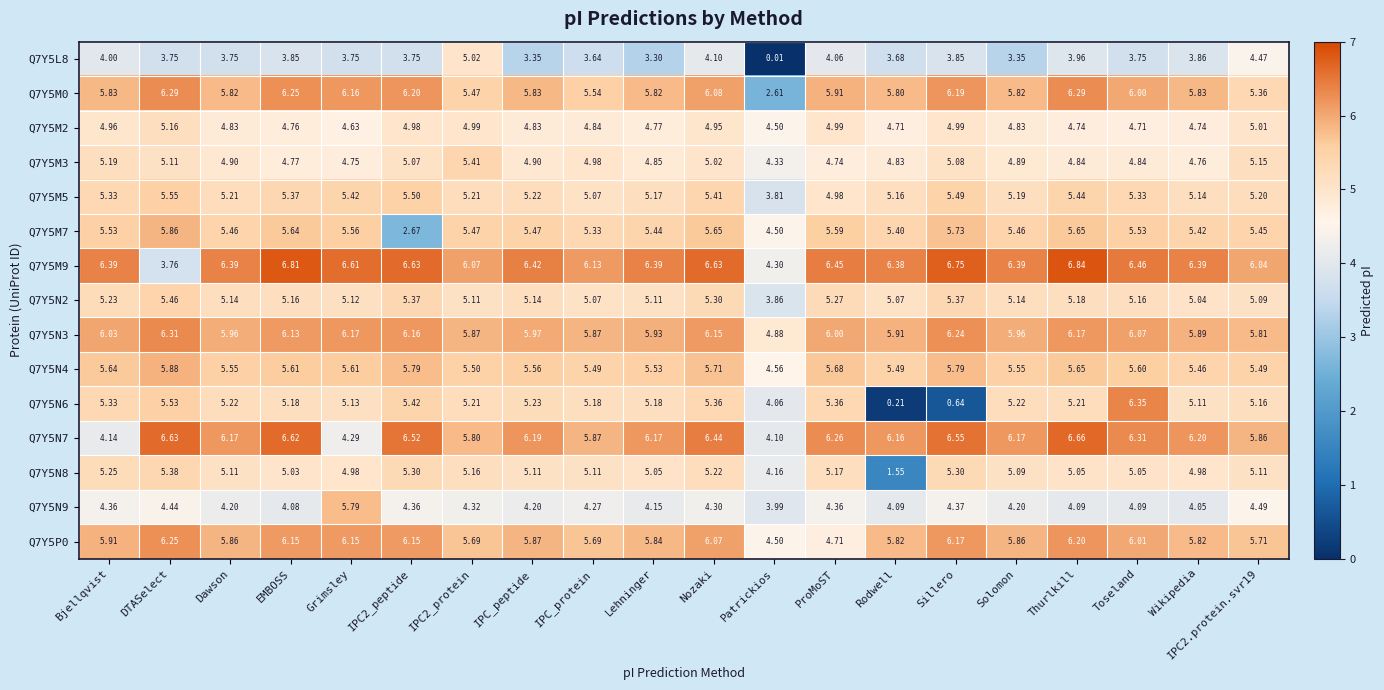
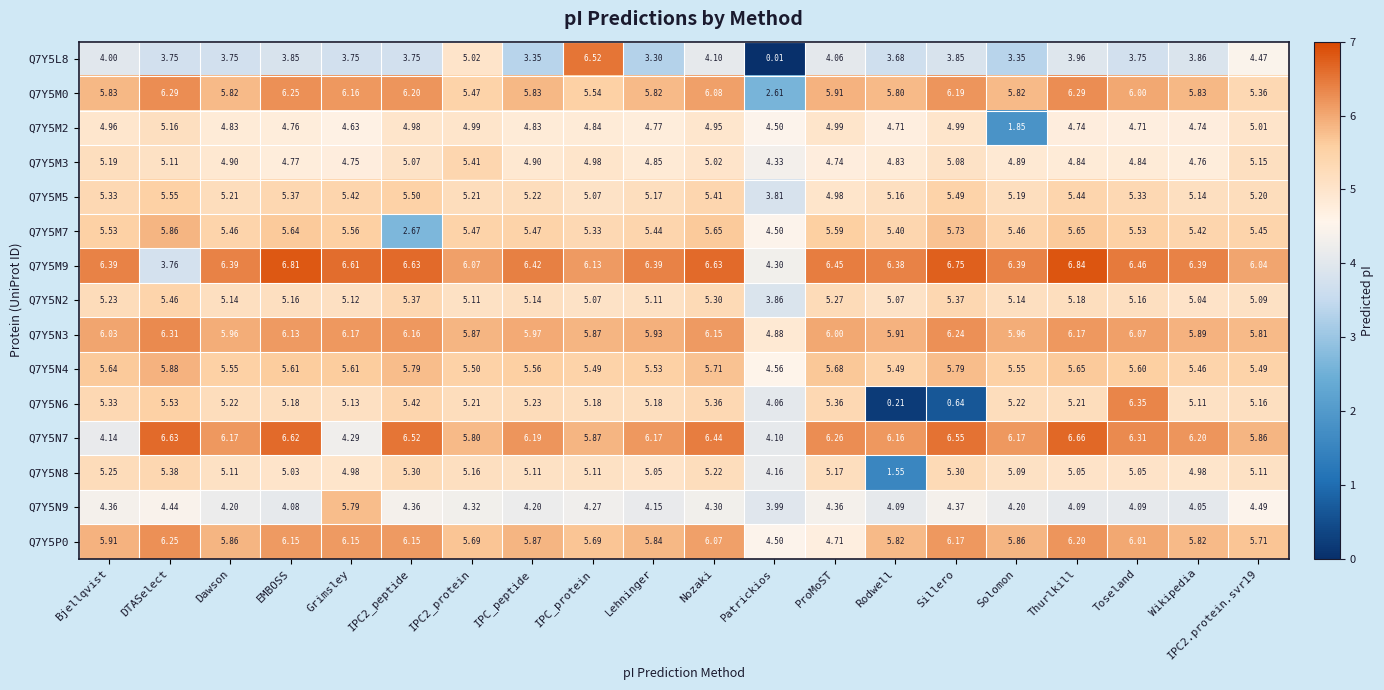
Q7Y5L8, IPC_protein: 3.64 -> 6.52
Q7Y5M2, Solomon: 4.83 -> 1.85
